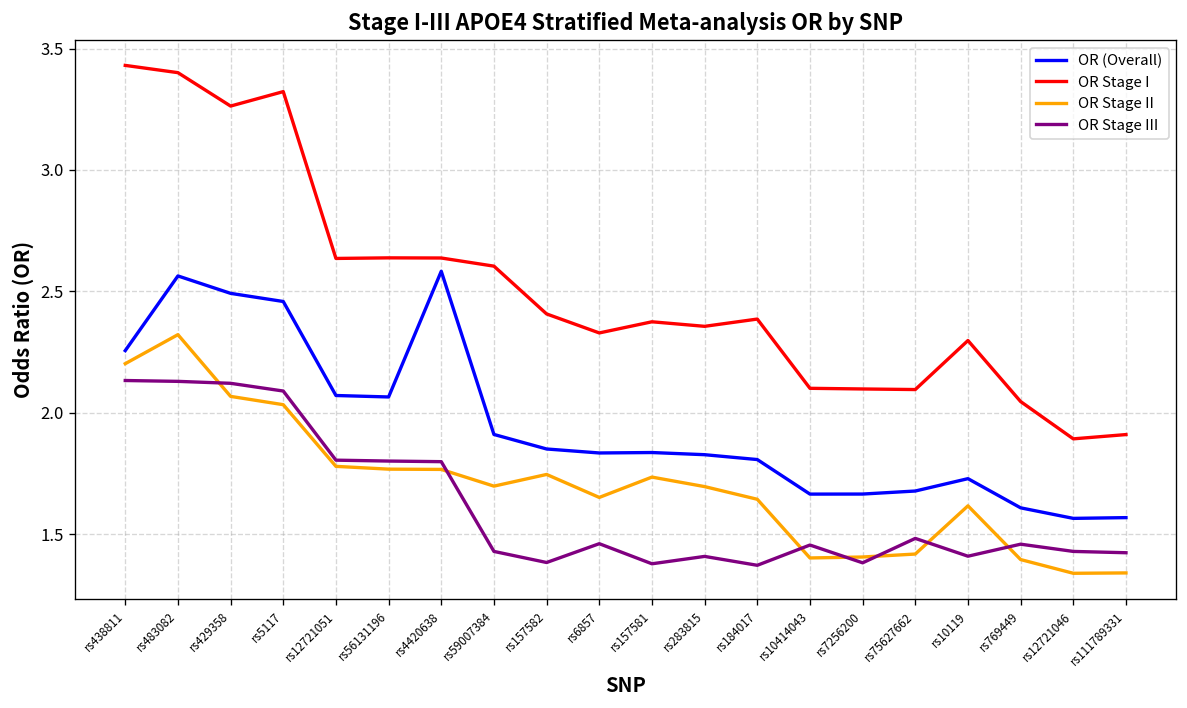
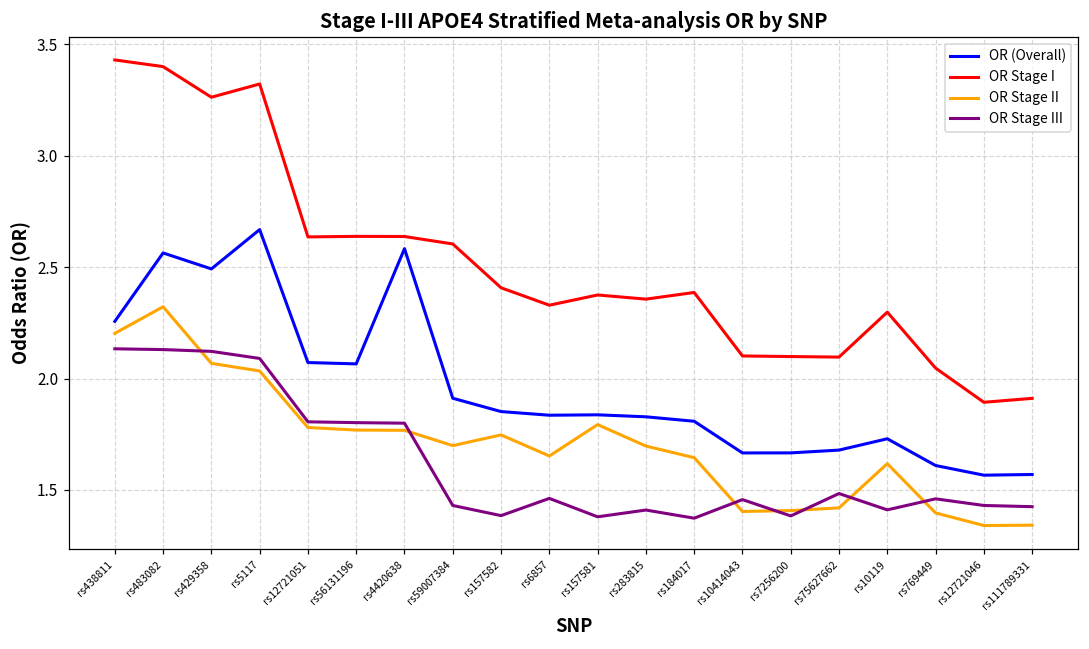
OR (Overall), rs5117: 2.46 -> 2.67
OR Stage II, rs157581: 1.74 -> 1.79
